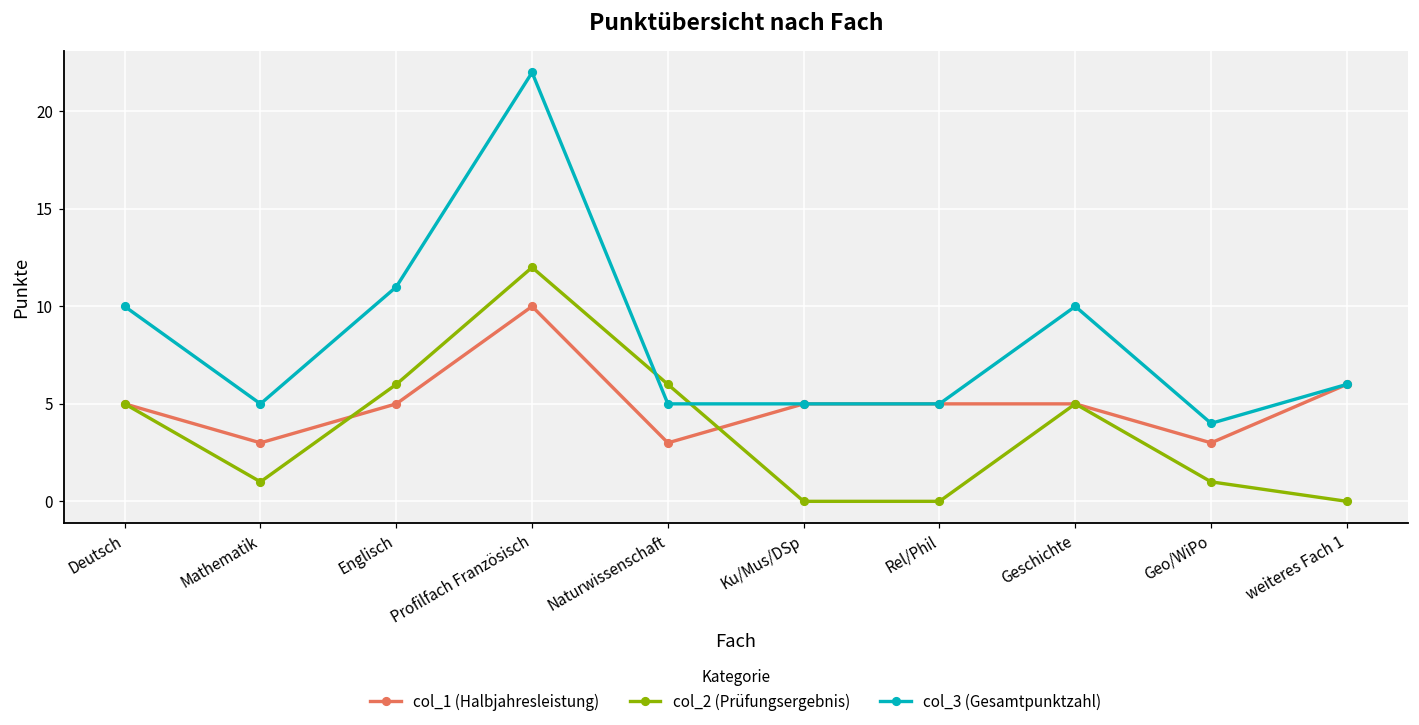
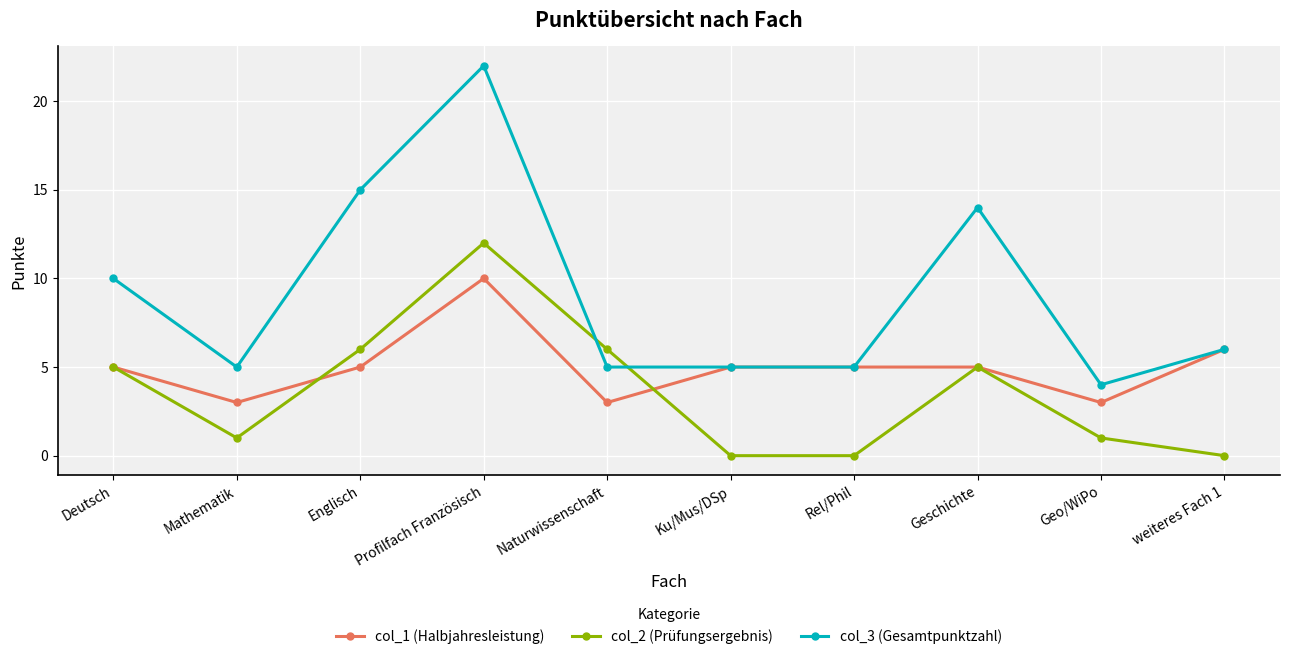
col_3 (Gesamtpunktzahl), Englisch: 11 -> 15
col_3 (Gesamtpunktzahl), Geschichte: 10 -> 14
